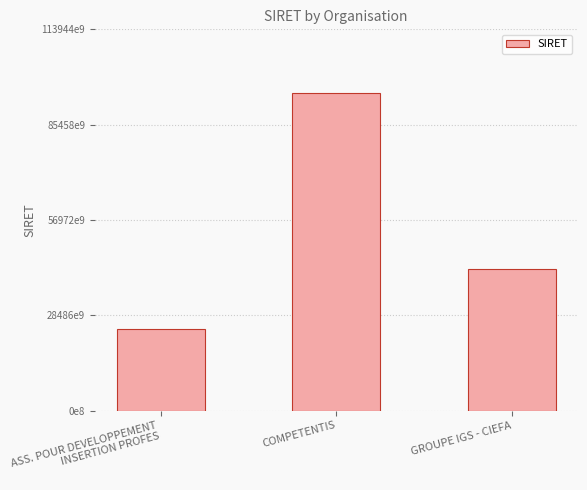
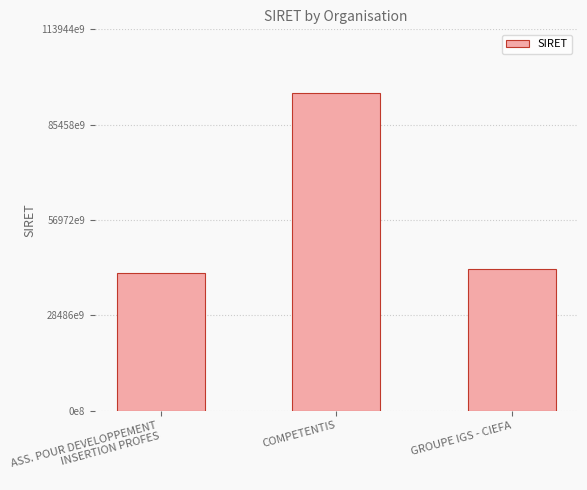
ASS. POUR DEVELOPPEMENT INSERTION PROFES: 24000000000000 -> 41000000000000
